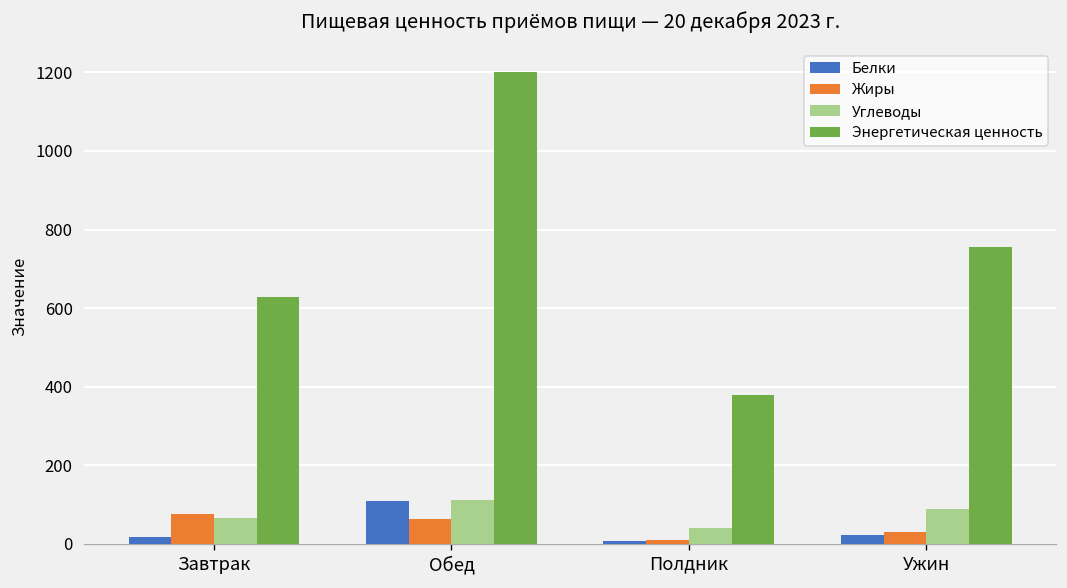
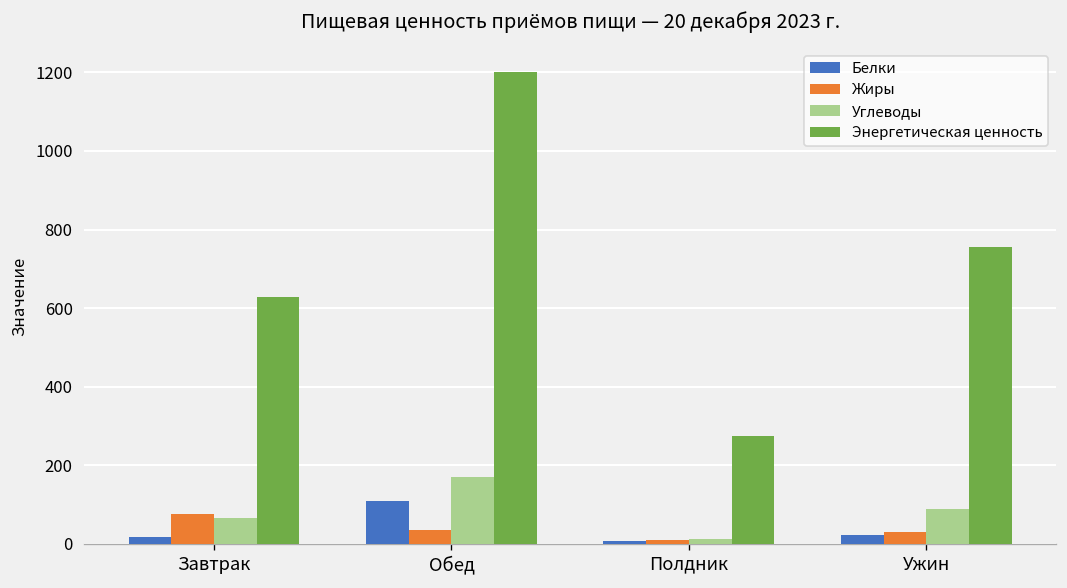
Жиры, Обед: 60 -> 40
Углеводы, Обед: 110 -> 170
Углеводы, Полдник: 40 -> 10
Энергетическая ценность, Полдник: 380 -> 270
